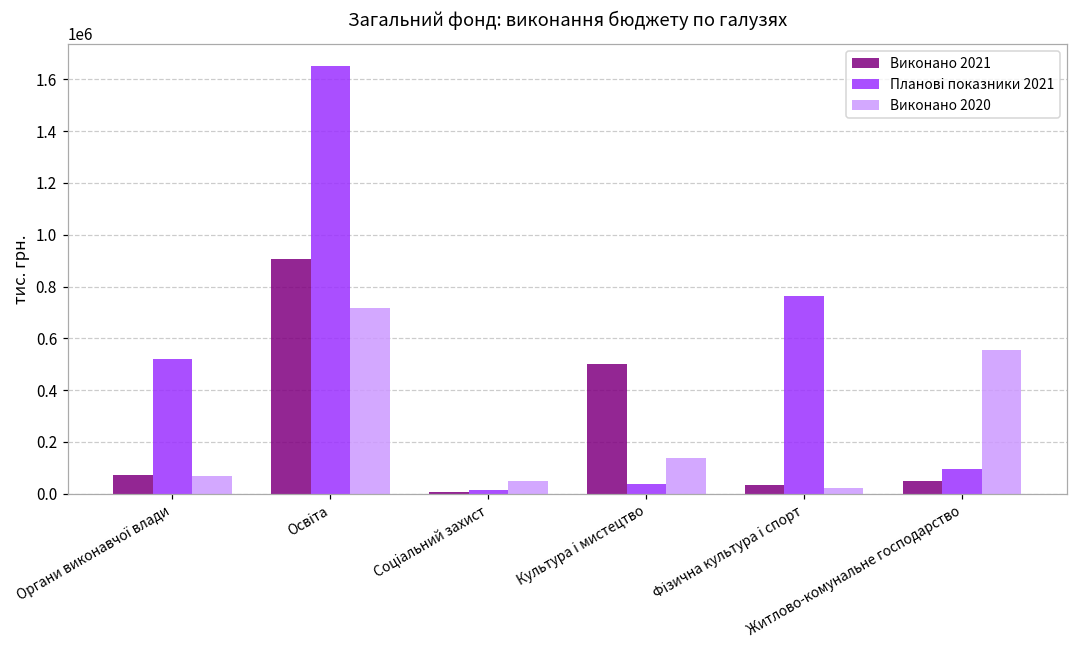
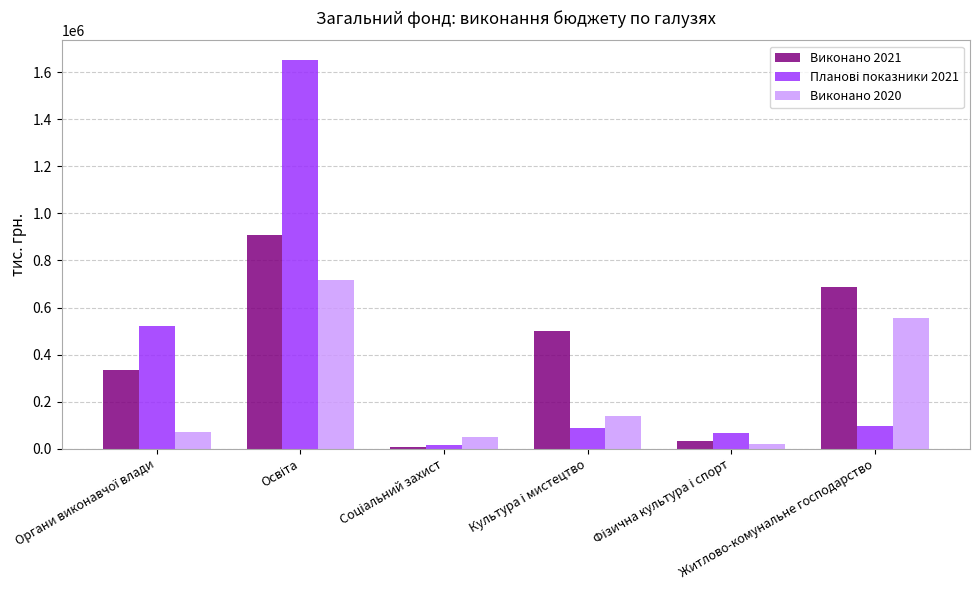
Виконано 2021, Органи виконавчої влади: 70000 -> 330000
Планові показники 2021, Культура і мистецтво: 40000 -> 90000
Планові показники 2021, Фізична культура і спорт: 760000 -> 70000
Виконано 2021, Житлово-комунальне господарство: 50000 -> 690000
